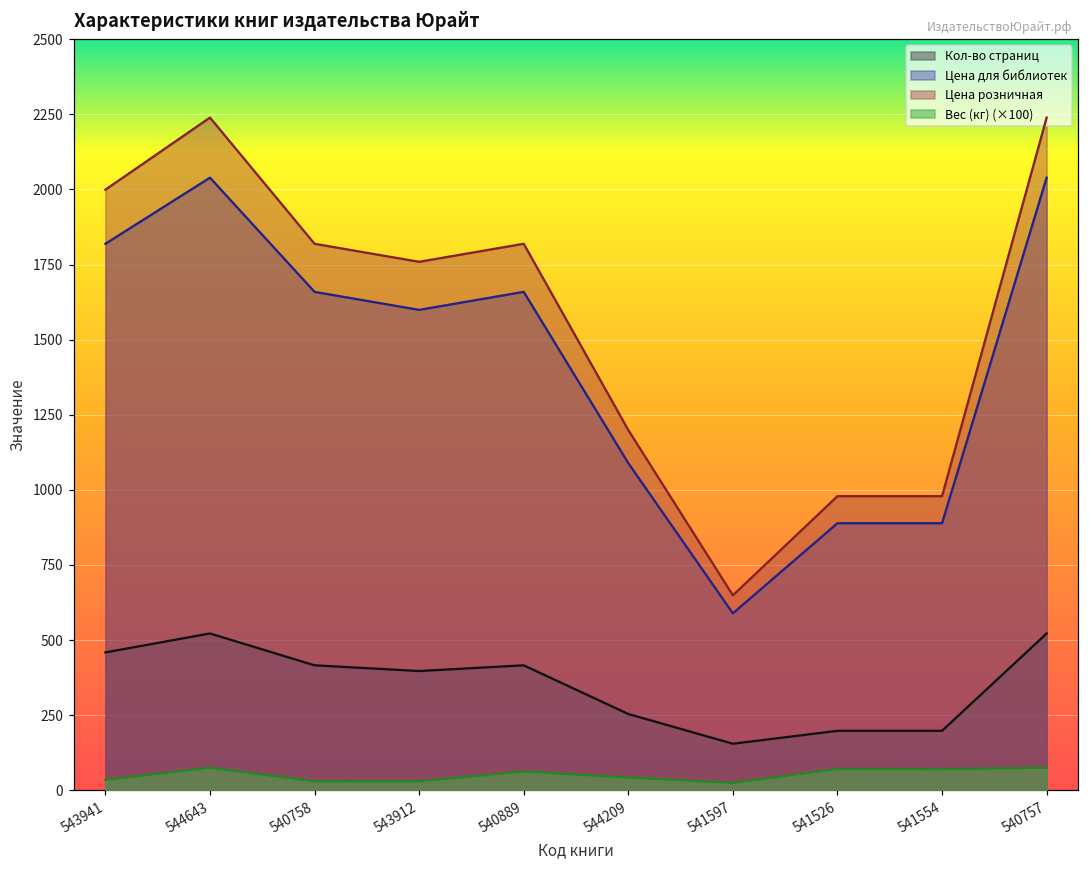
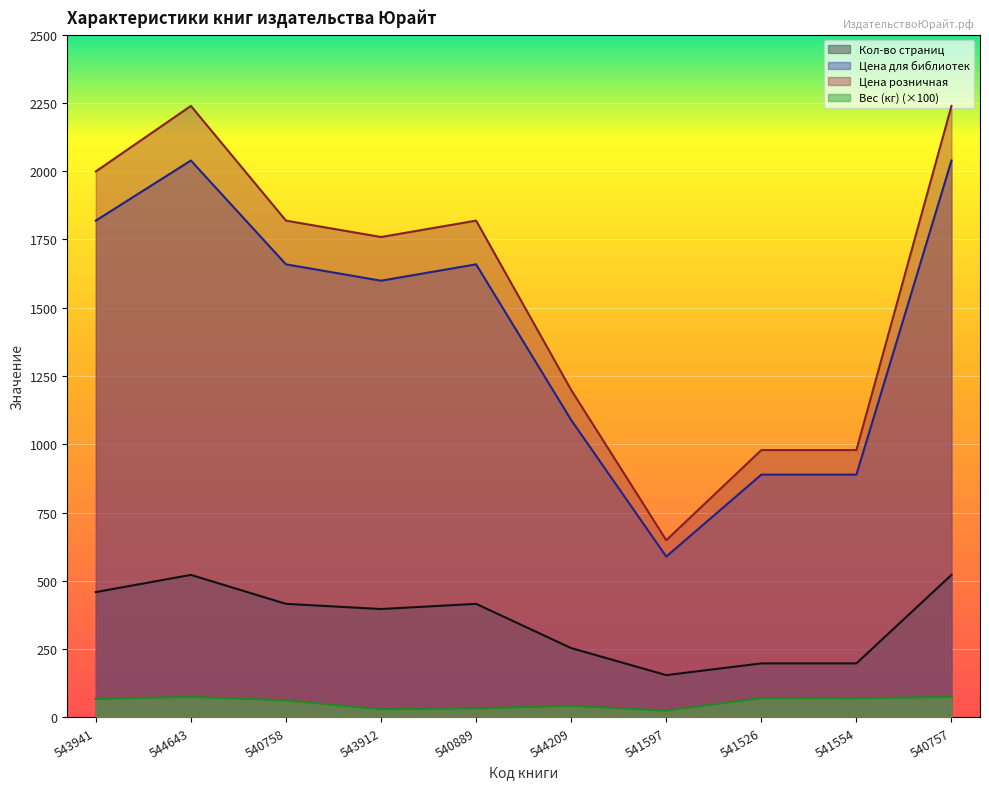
Вес (кг) (×100), 543941: 30 -> 70
Вес (кг) (×100), 540758: 30 -> 60
Вес (кг) (×100), 540889: 60 -> 30
